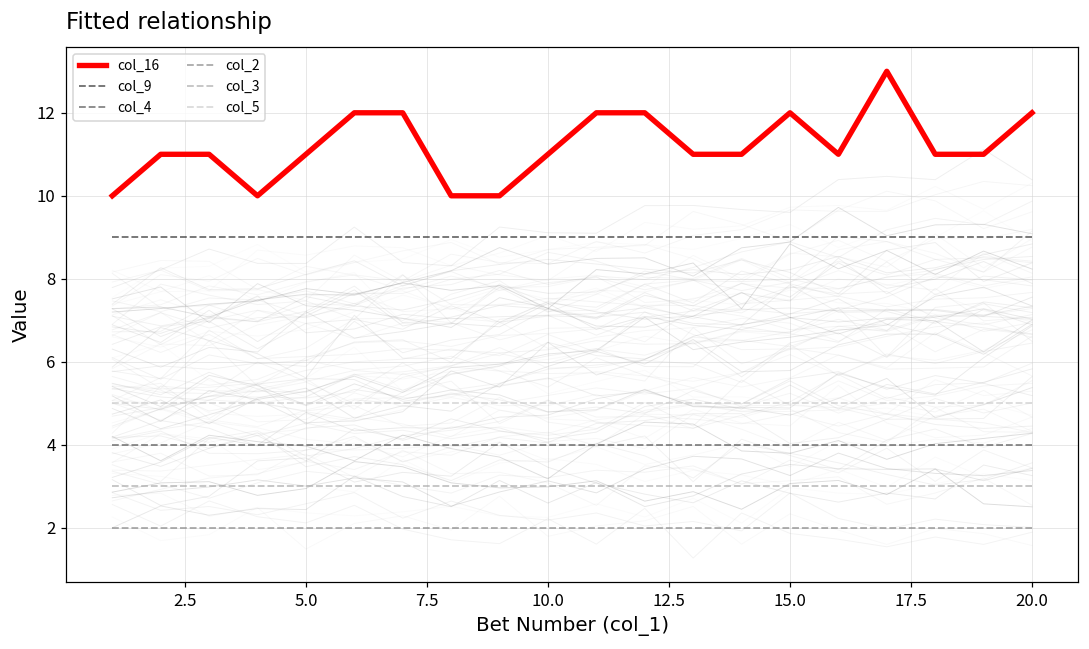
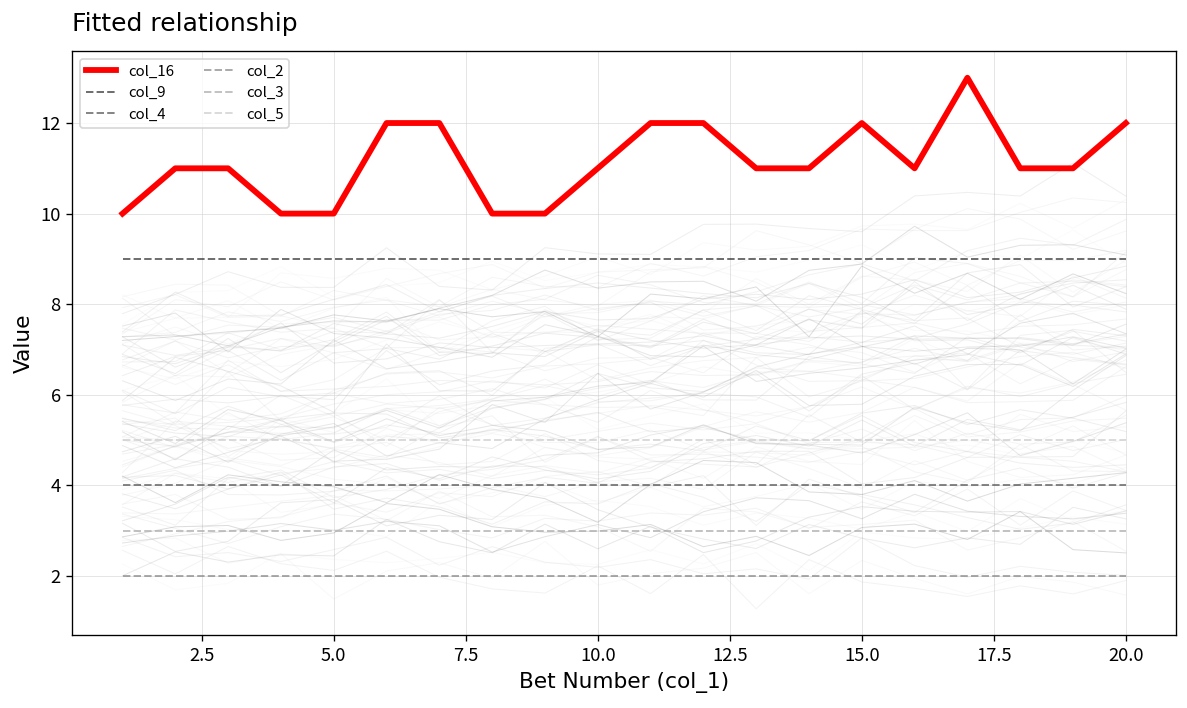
col_16, 5.0: 11 -> 10
